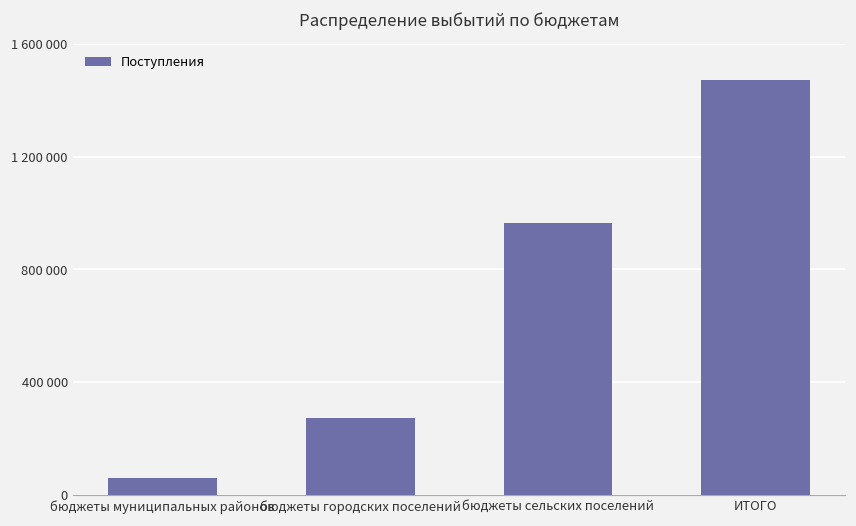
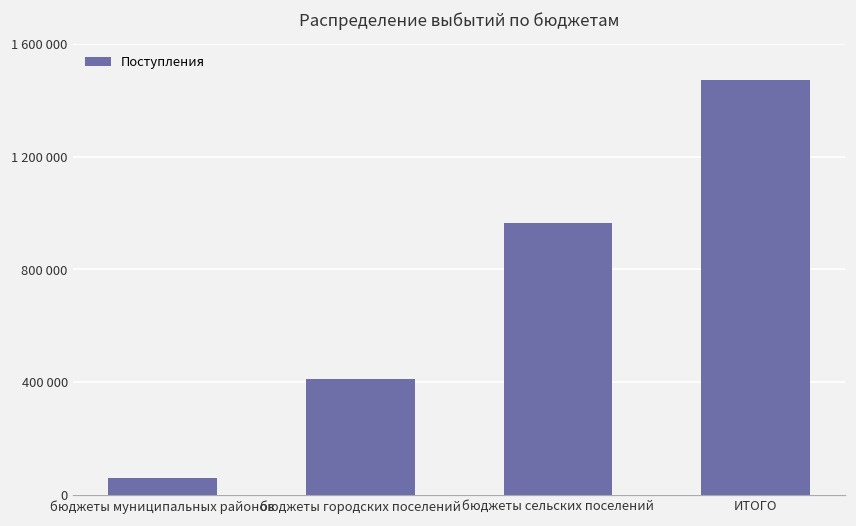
бюджеты городских поселений: 270000 -> 410000
